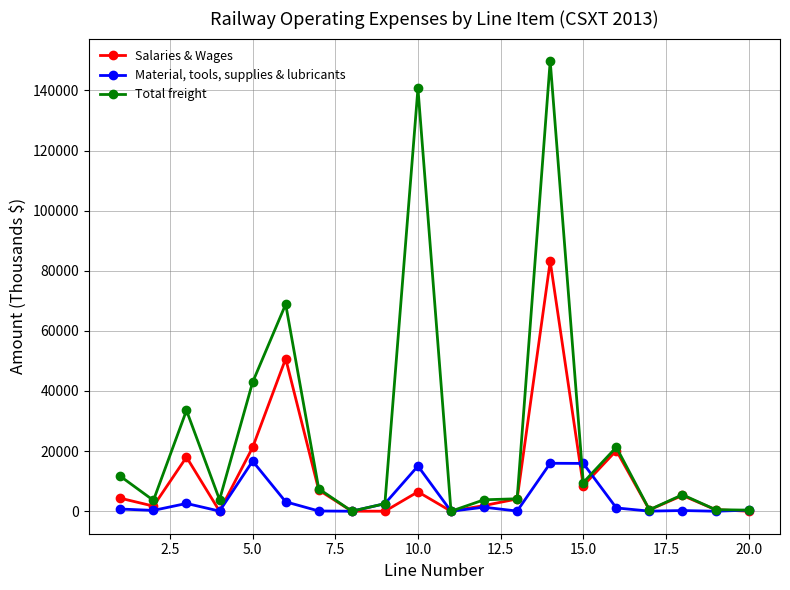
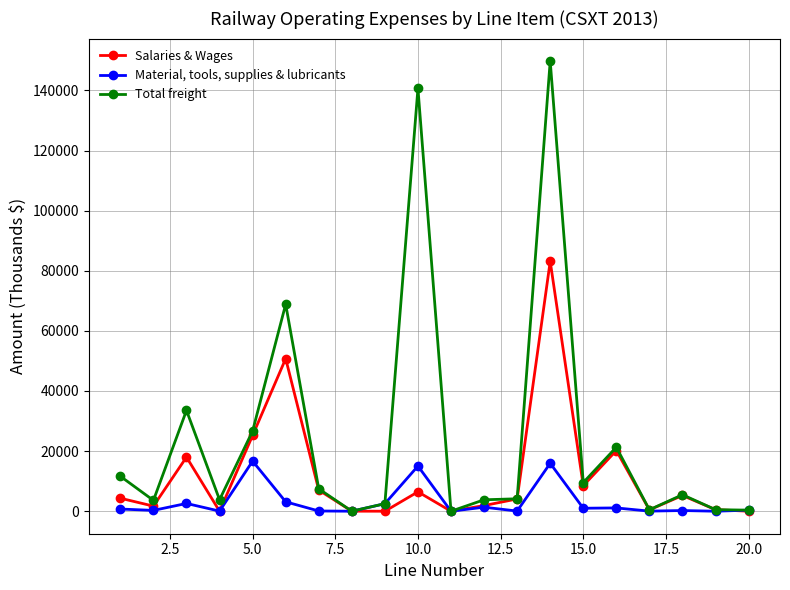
Salaries & Wages, 5.0: 21000 -> 25000
Total freight, 5.0: 43000 -> 27000
Material, tools, supplies & lubricants, 15.0: 16000 -> 1000
